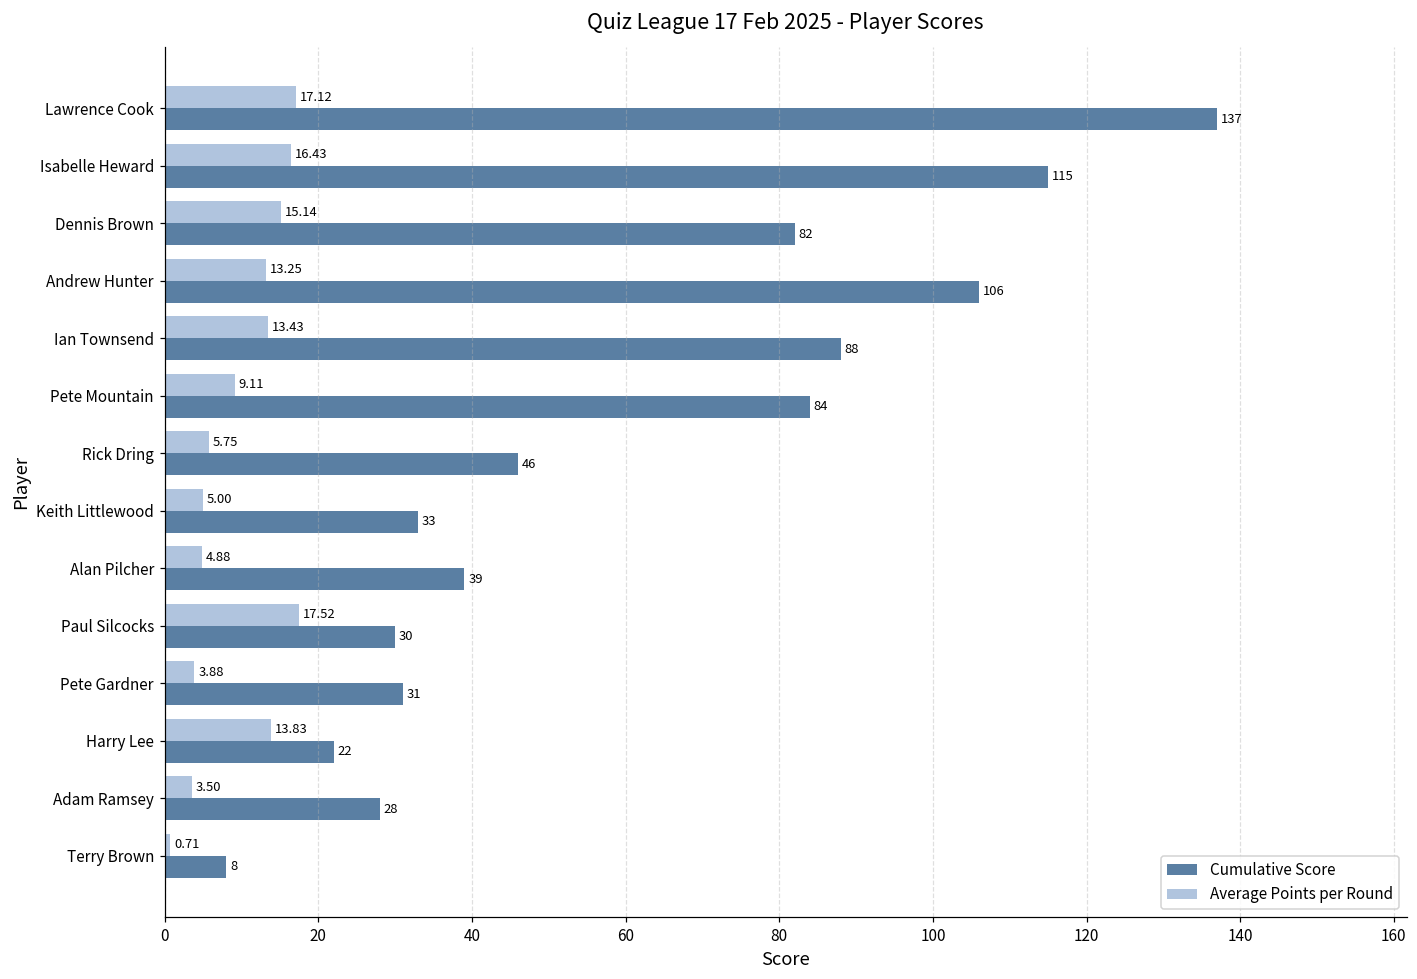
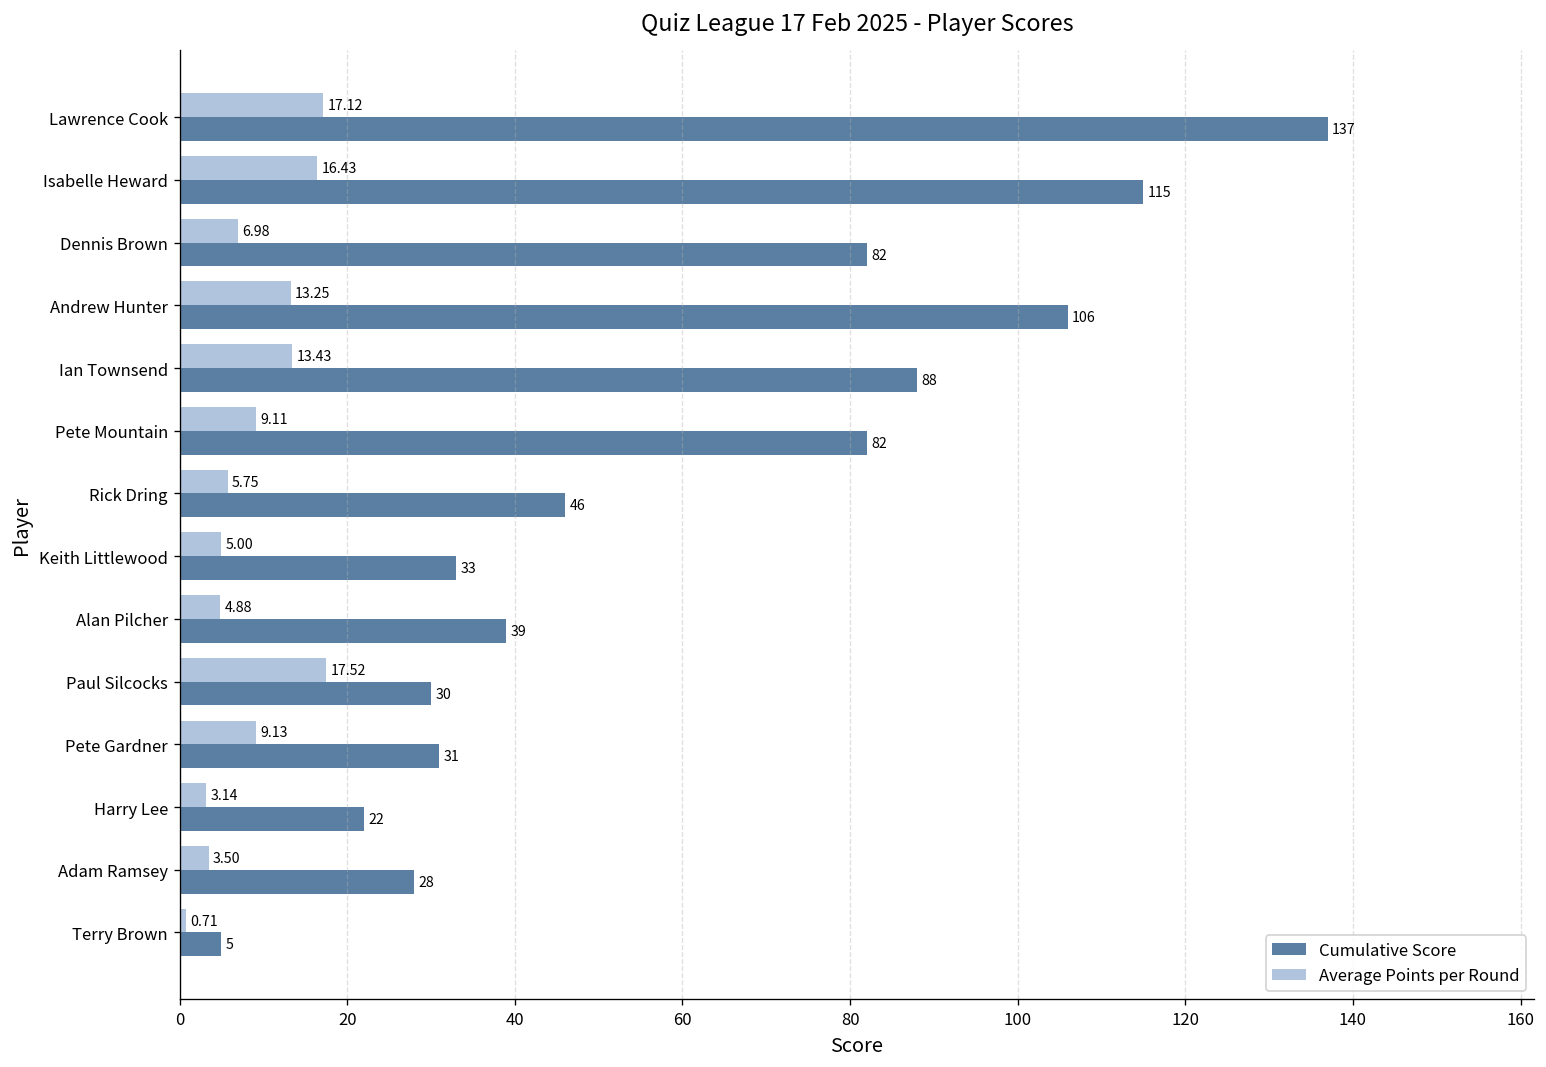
Average Points per Round, Dennis Brown: 15.14 -> 6.98
Cumulative Score, Pete Mountain: 84 -> 82
Average Points per Round, Pete Gardner: 3.88 -> 9.13
Average Points per Round, Harry Lee: 13.83 -> 3.14
Cumulative Score, Terry Brown: 8 -> 5
